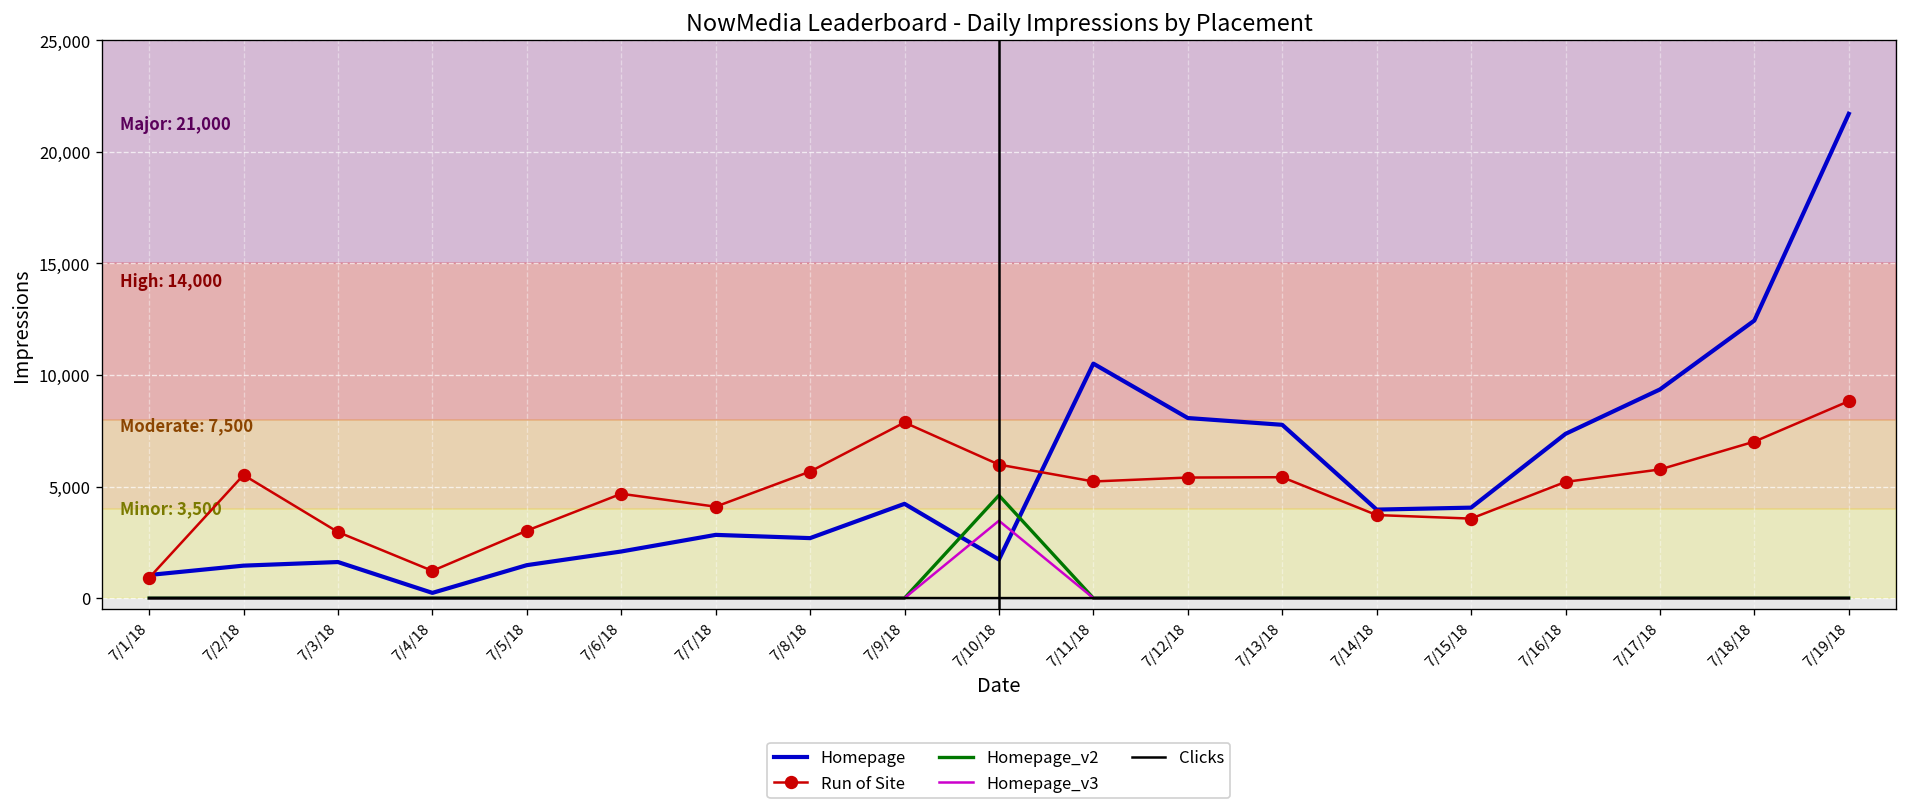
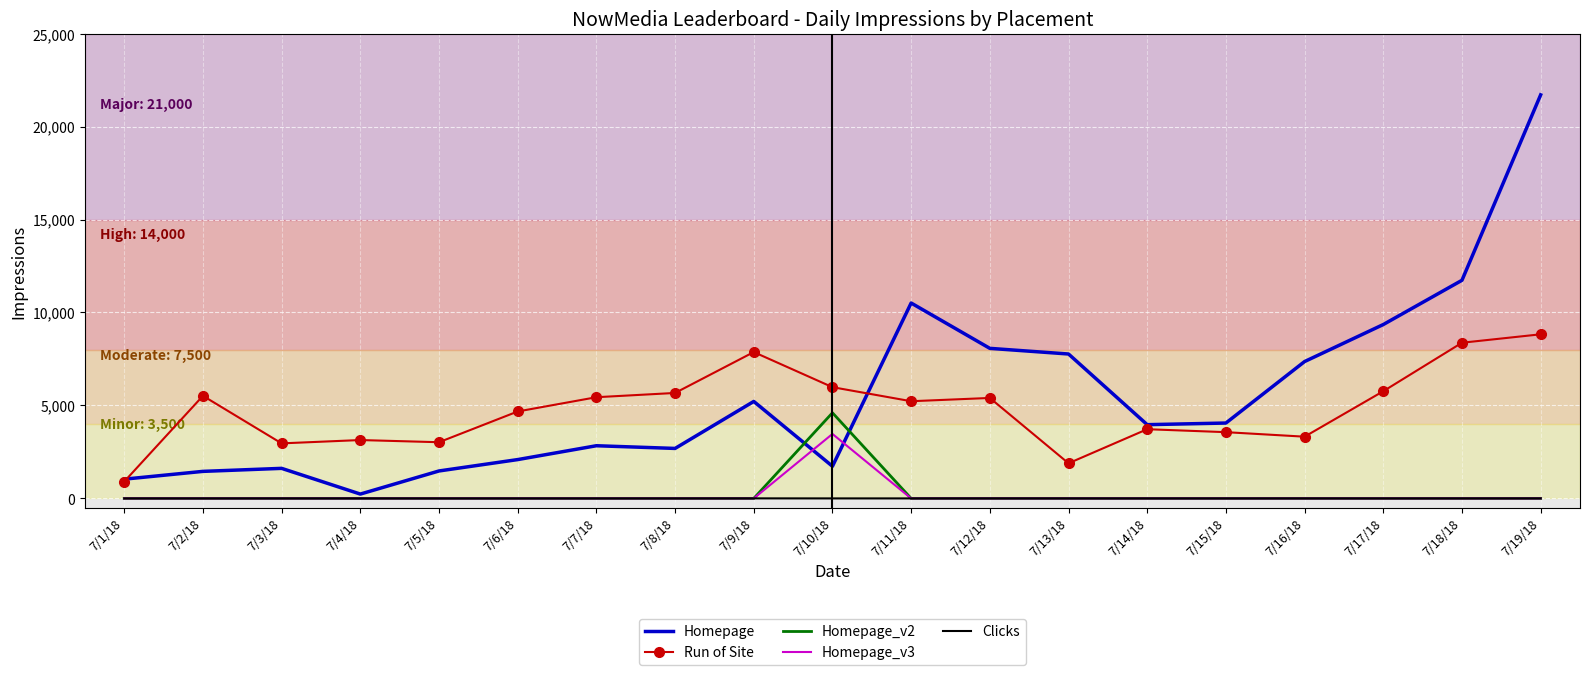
Run of Site, 7/4/18: 1,200 -> 3,100
Run of Site, 7/7/18: 4,100 -> 5,400
Homepage, 7/9/18: 4,200 -> 5,200
Run of Site, 7/13/18: 5,400 -> 1,900
Run of Site, 7/16/18: 5,200 -> 3,300
Homepage, 7/18/18: 12,400 -> 11,700
Run of Site, 7/18/18: 7,000 -> 8,400
